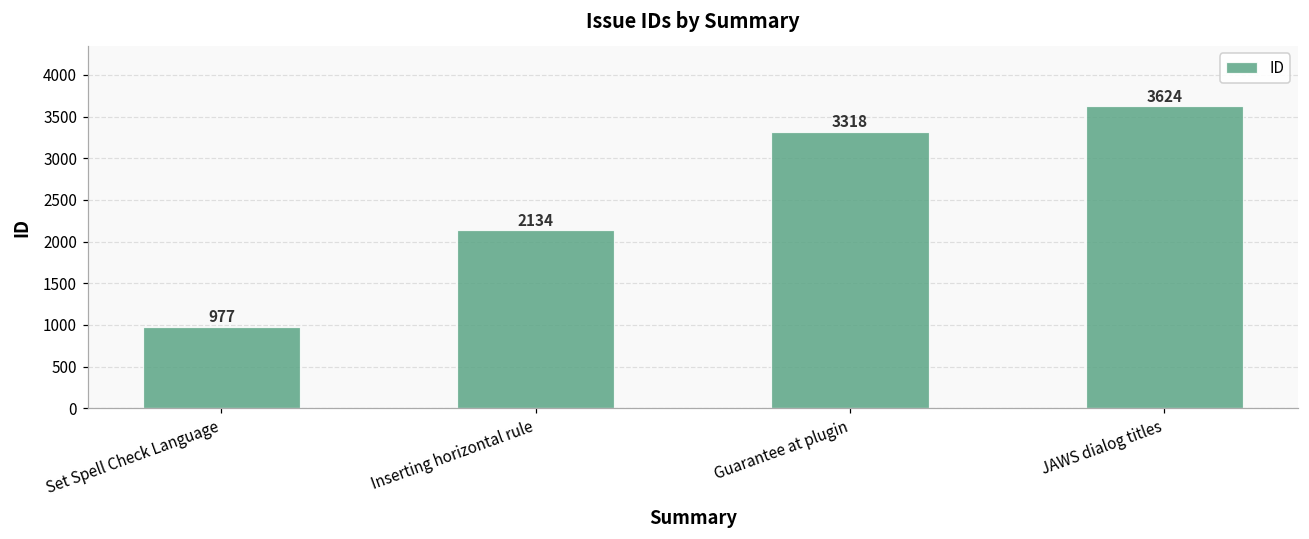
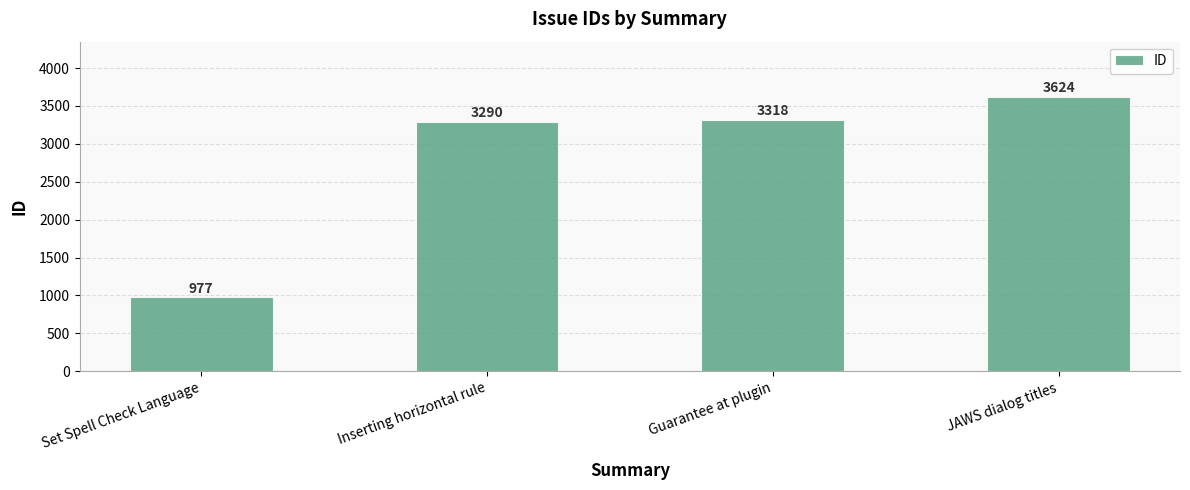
Inserting horizontal rule: 2134 -> 3290
